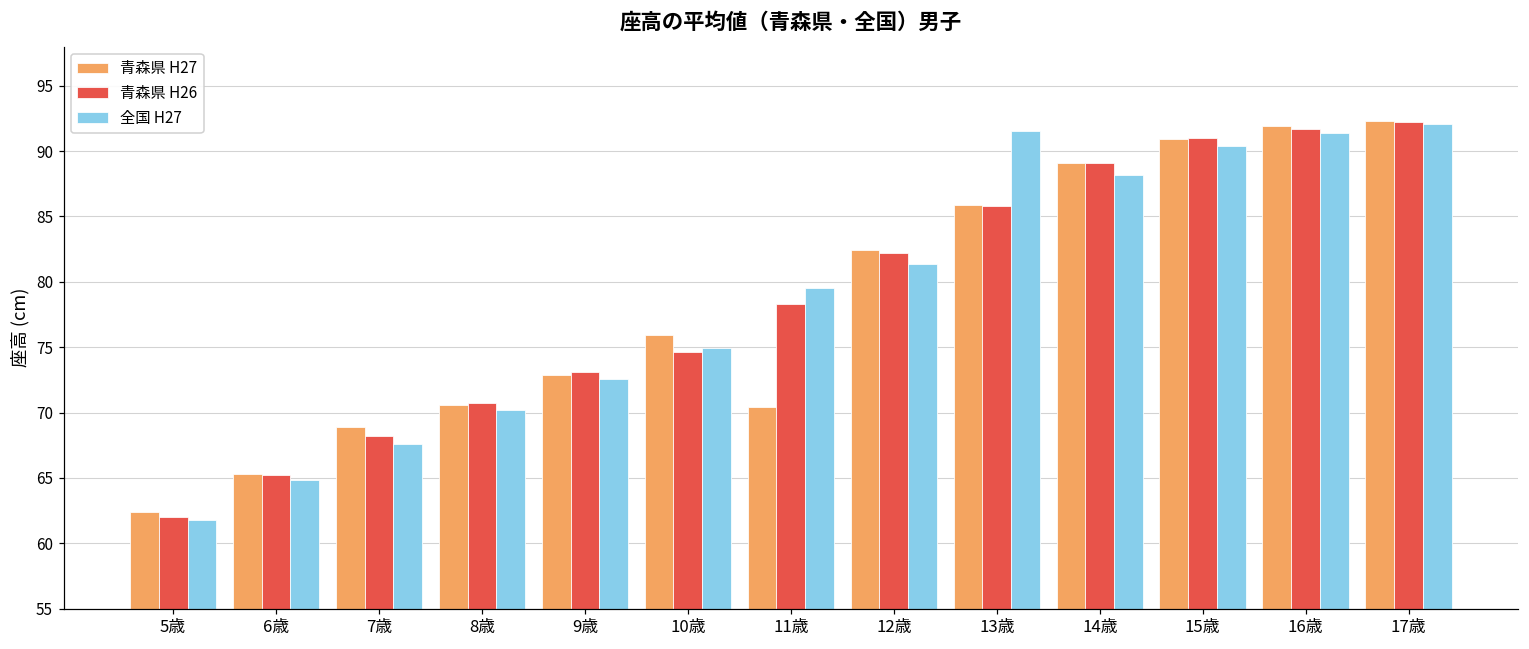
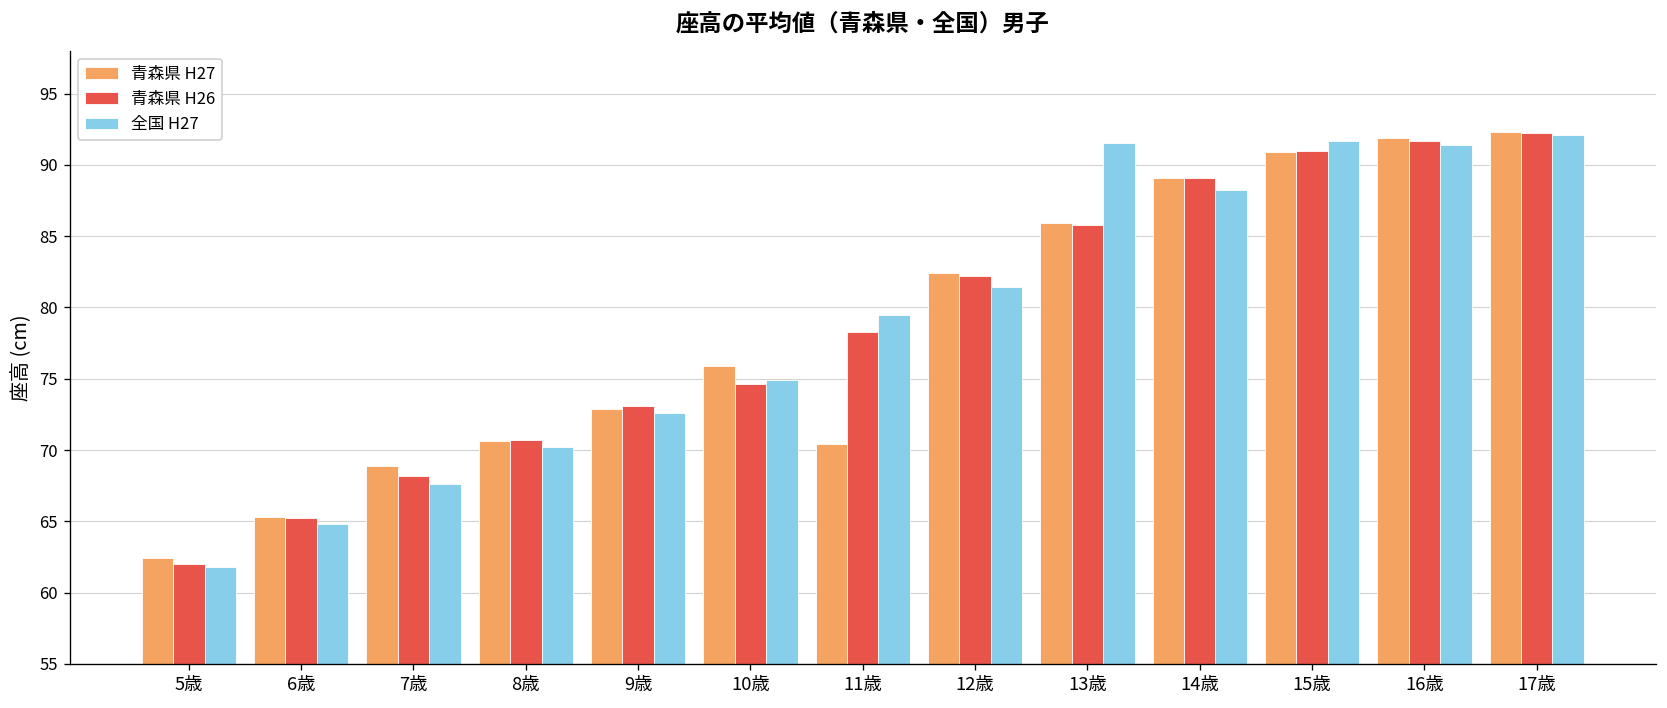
全国 H27, 15歳: 90.4 -> 91.7
